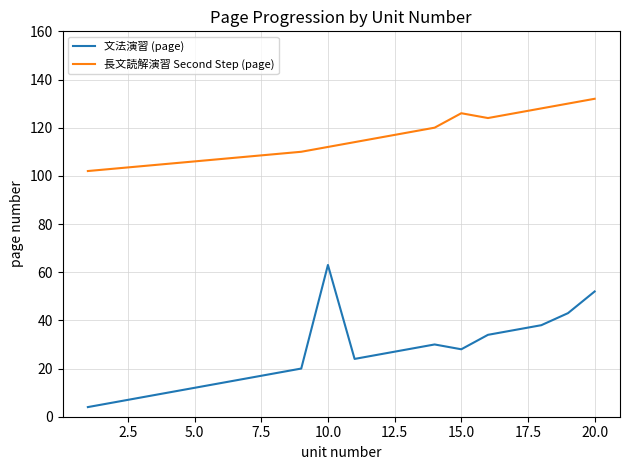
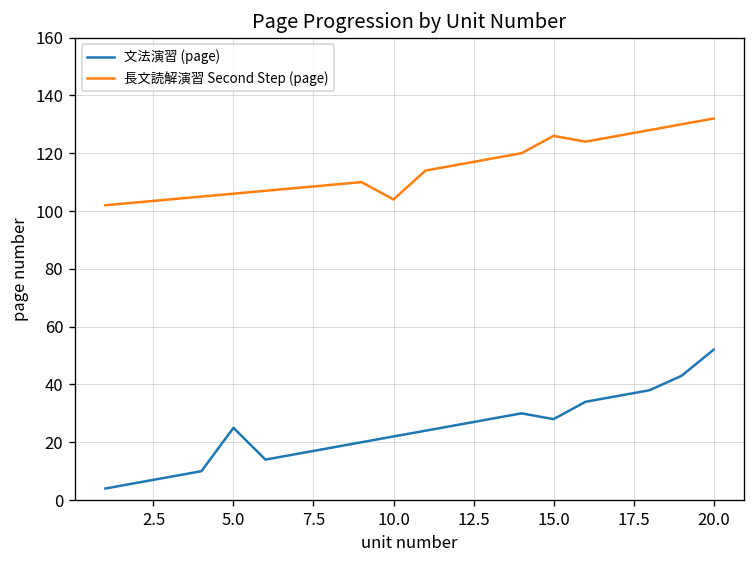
文法演習 (page), 5.0: 12 -> 25
文法演習 (page), 10.0: 63 -> 22
長文読解演習 Second Step (page), 10.0: 112 -> 104
